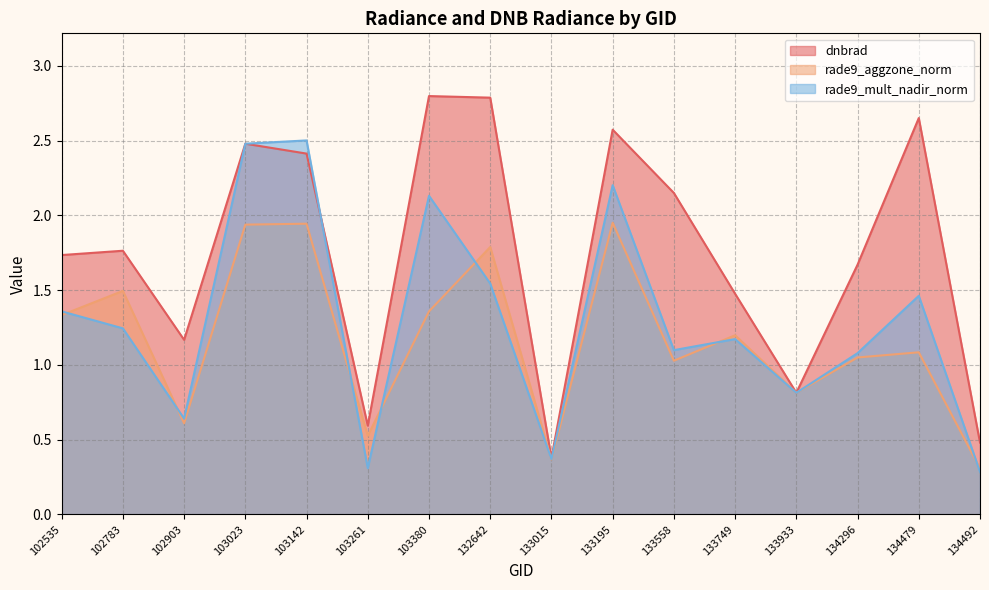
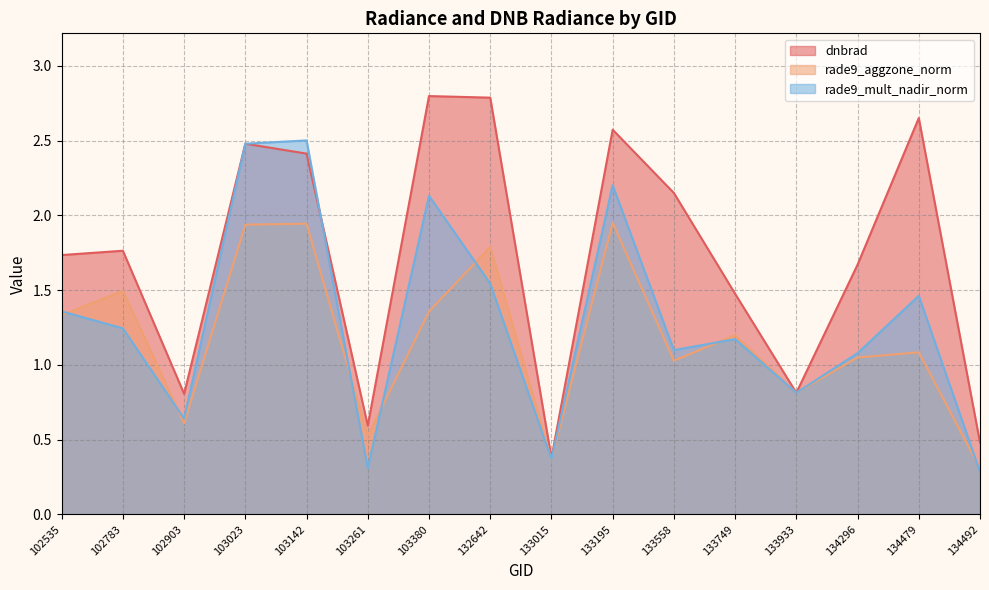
dnbrad, 102903: 1.17 -> 0.81
